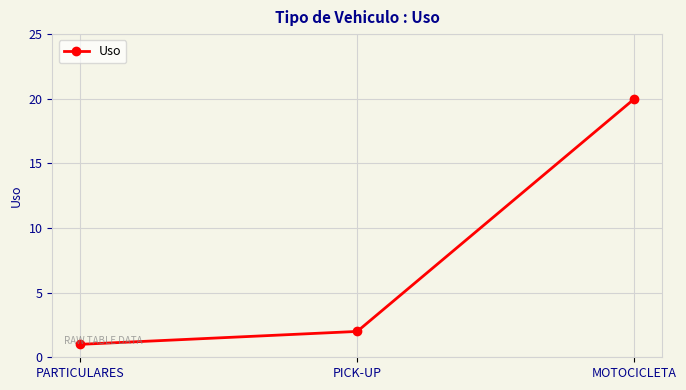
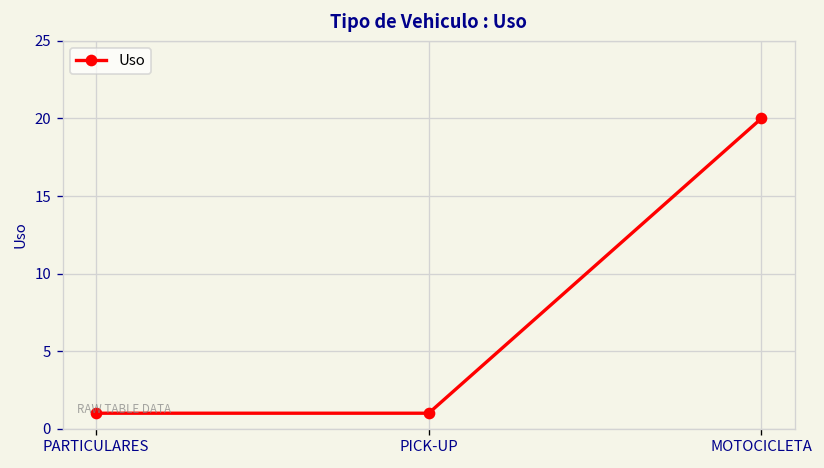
PICK-UP: 2 -> 1
